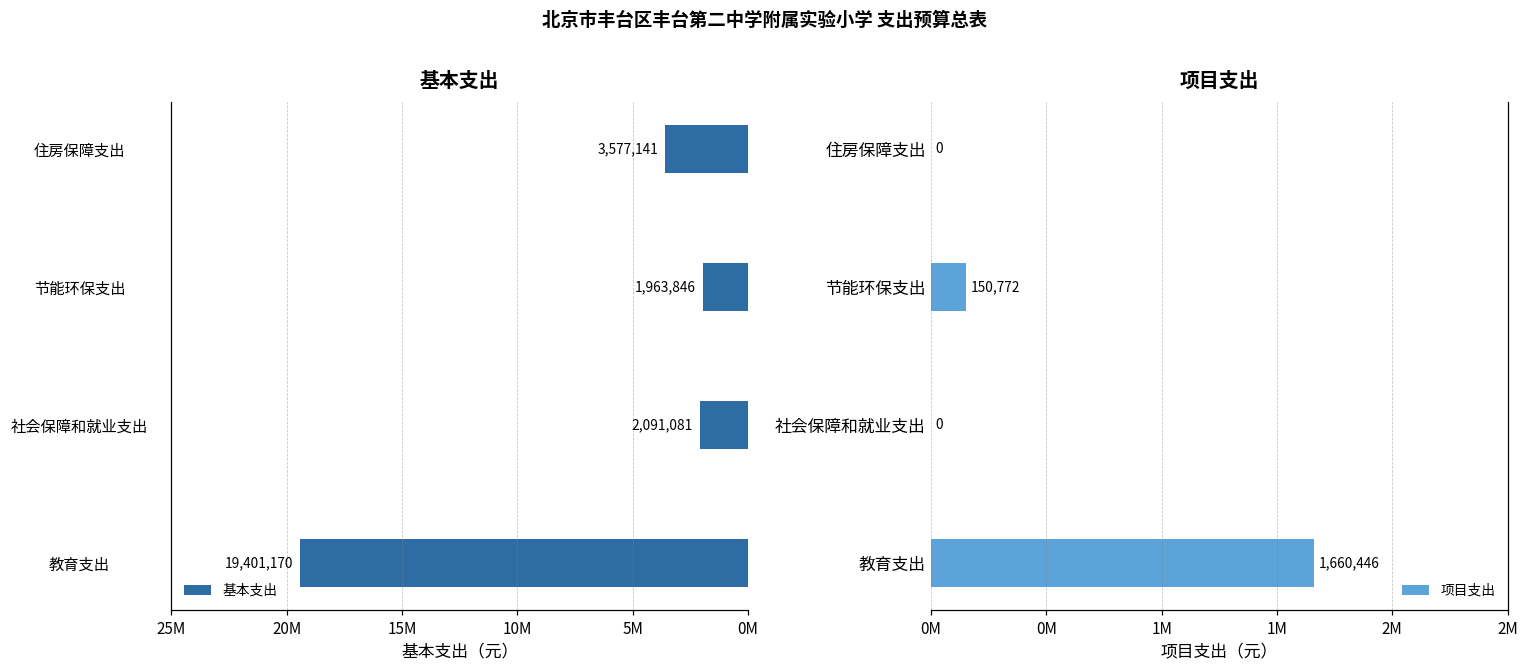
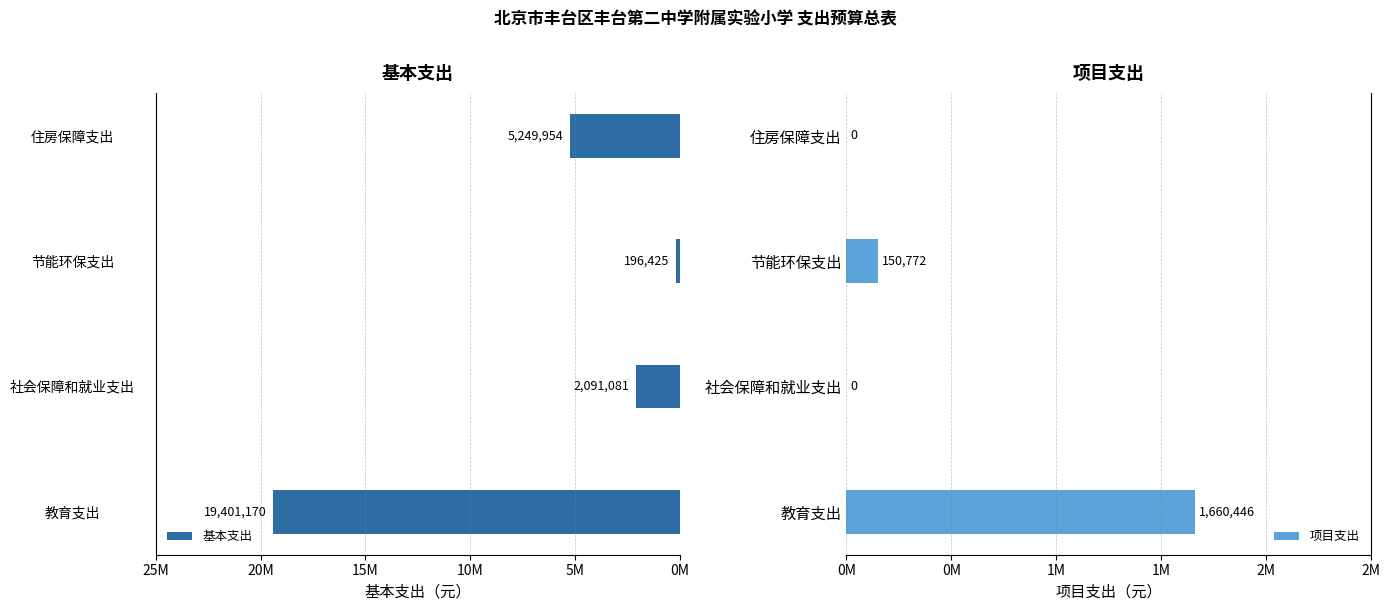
基本支出, 住房保障支出: 3,577,141 -> 5,249,954
基本支出, 节能环保支出: 1,963,846 -> 196,425
